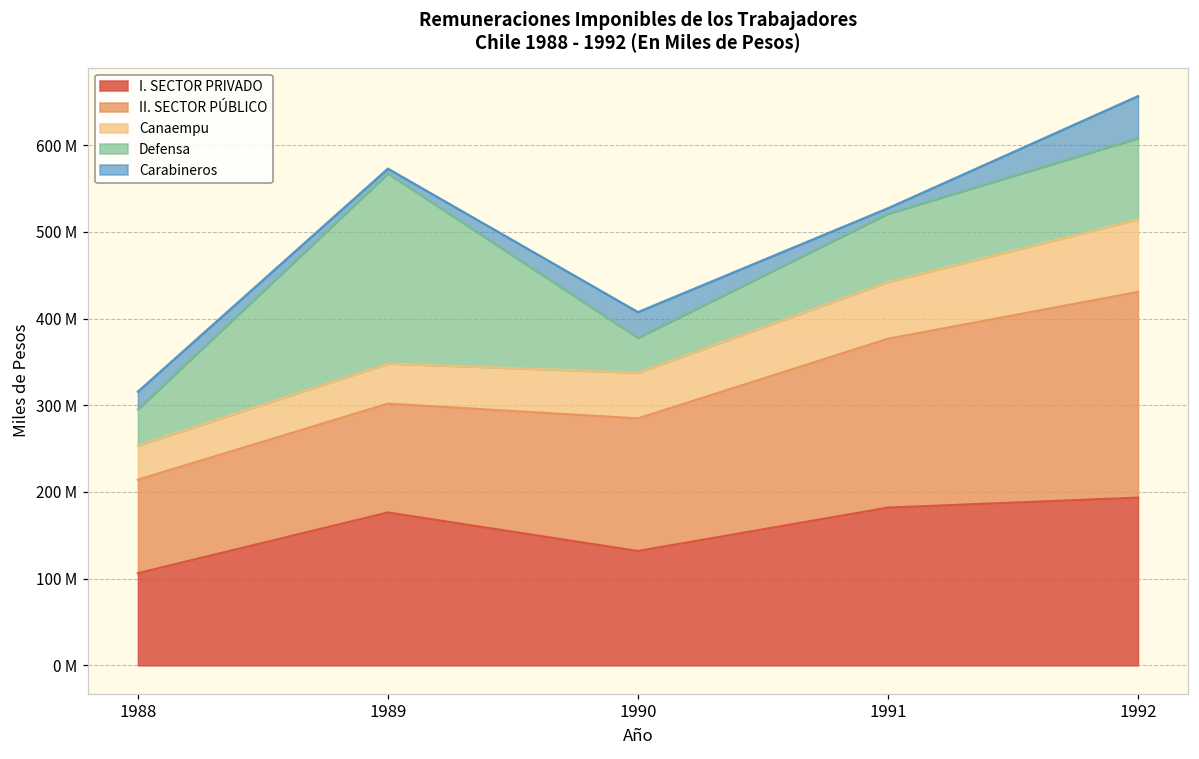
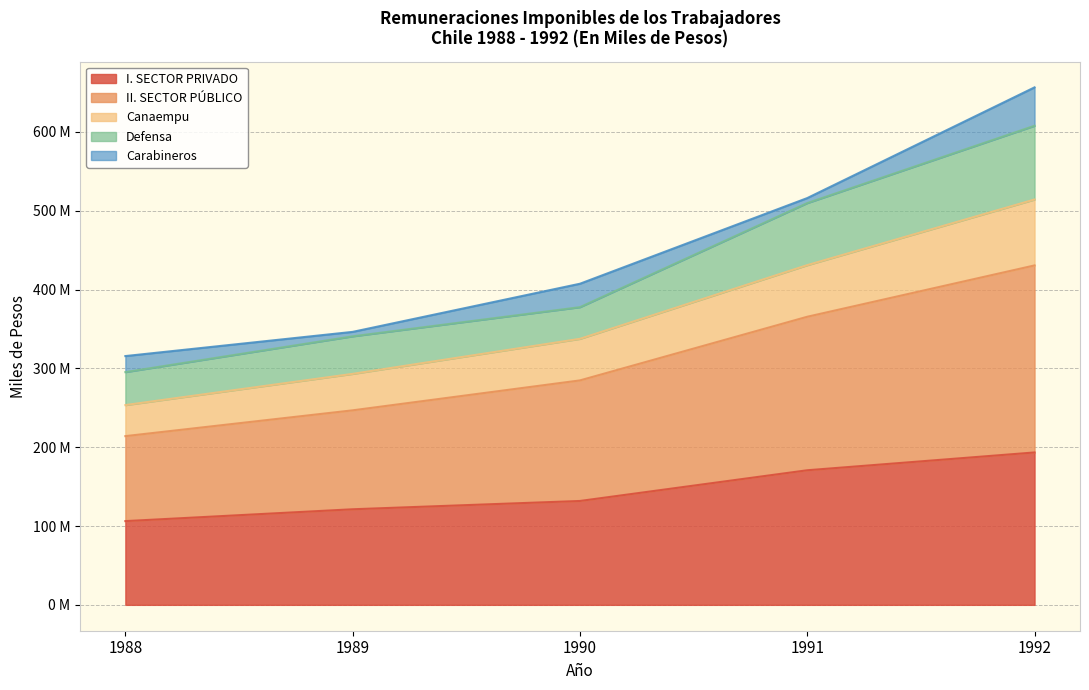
I. SECTOR PRIVADO, 1989: 180000000 -> 120000000
Defensa, 1989: 220000000 -> 50000000
I. SECTOR PRIVADO, 1991: 180000000 -> 170000000
